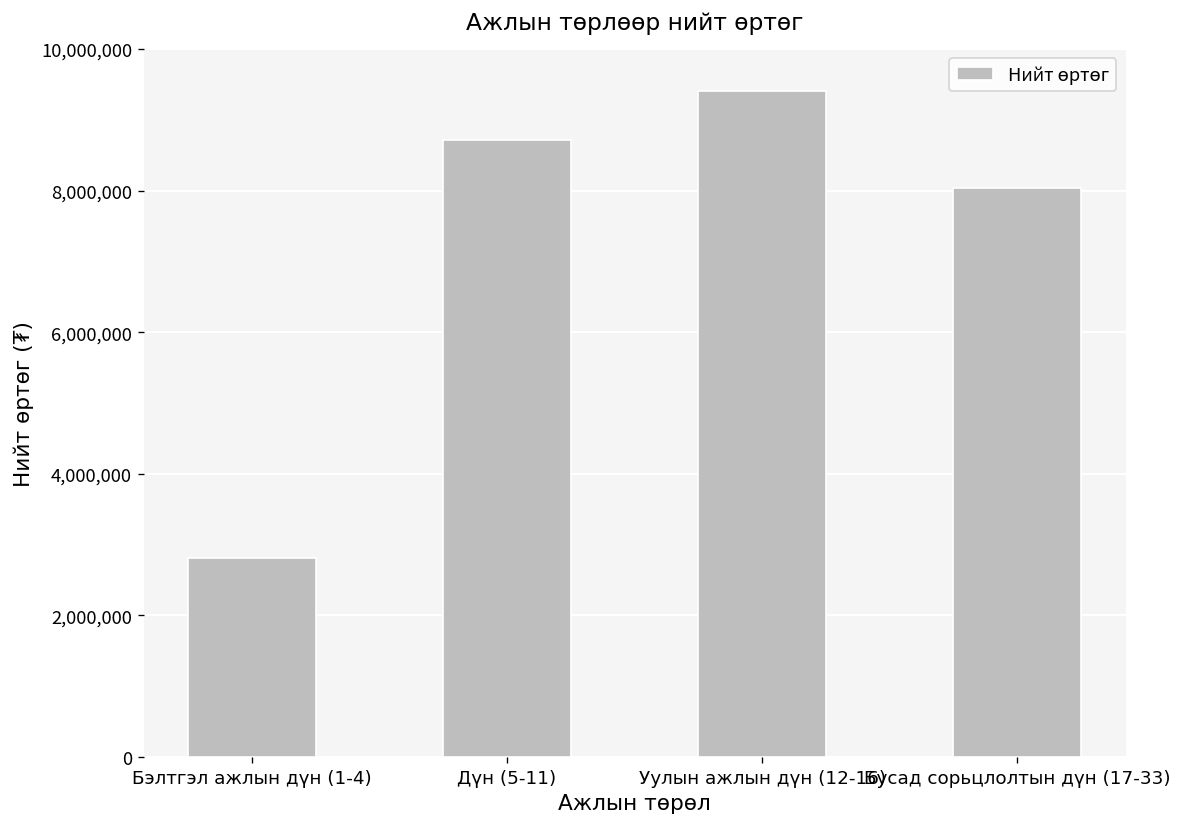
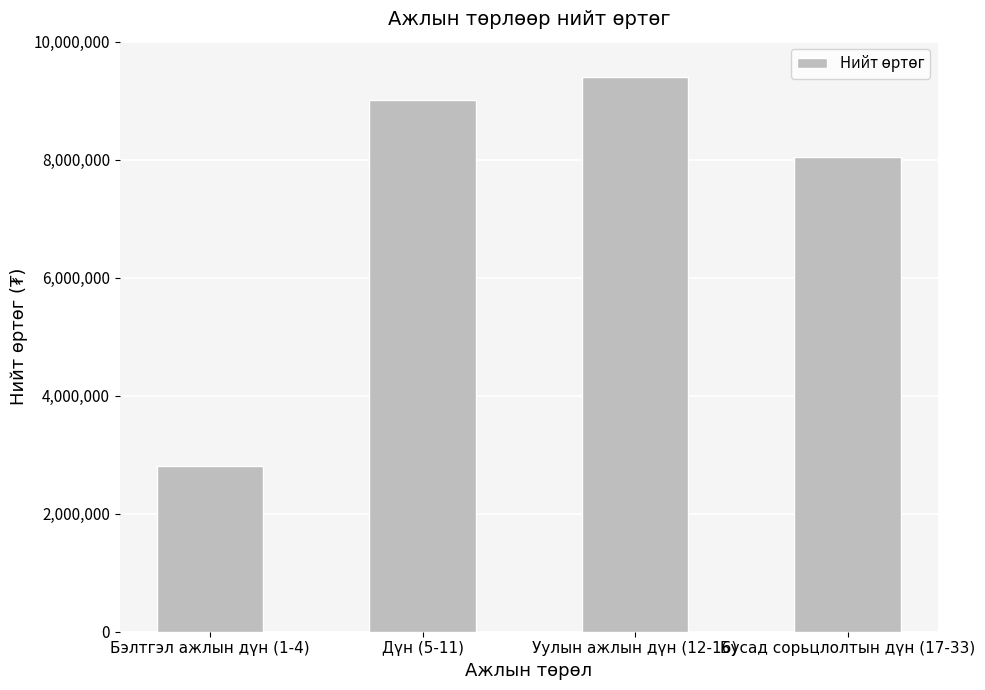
Дүн (5-11): 8,700,000 -> 9,000,000
